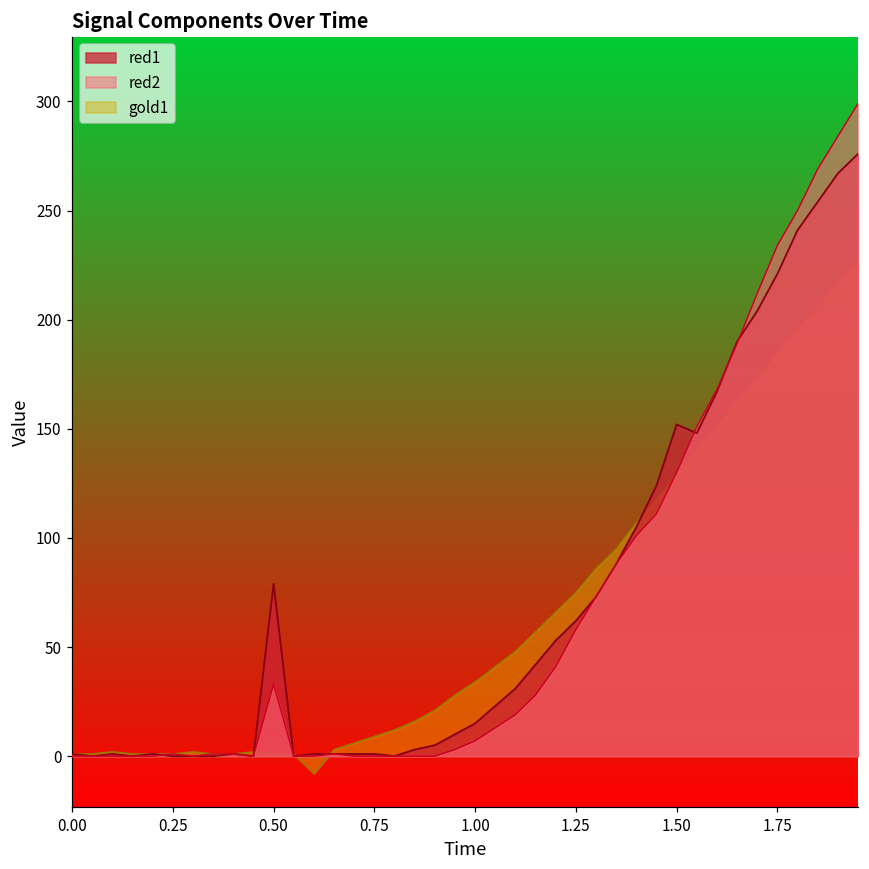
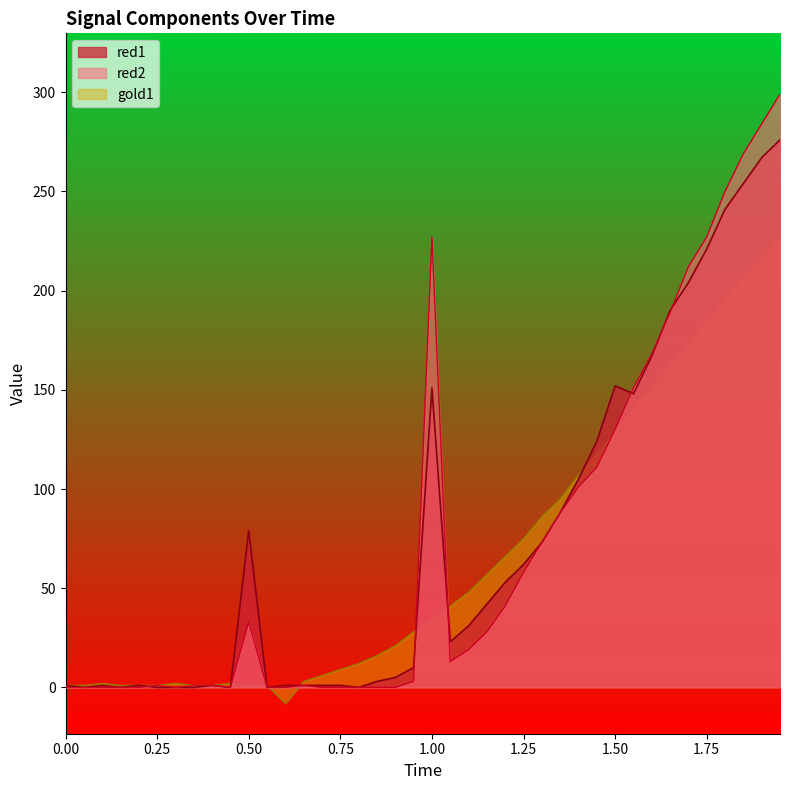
red1, 1.00: 15 -> 151
red2, 1.00: 7 -> 227
red2, 1.75: 234 -> 227
